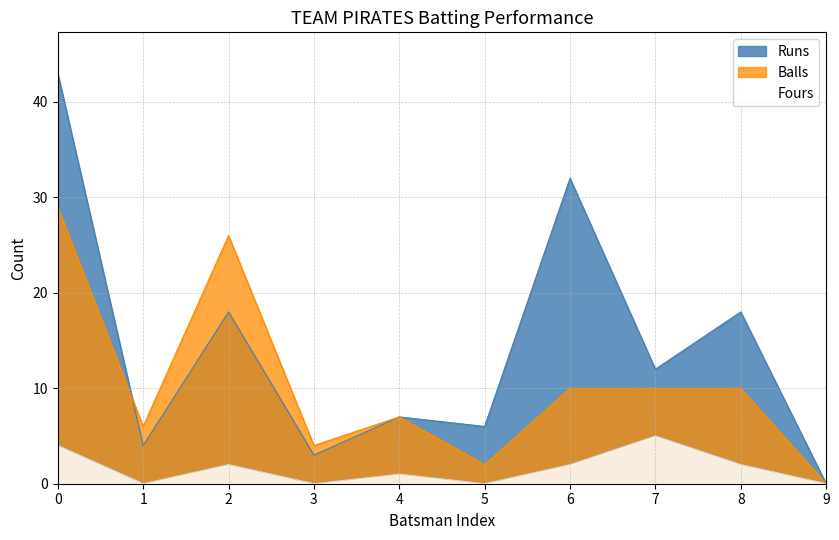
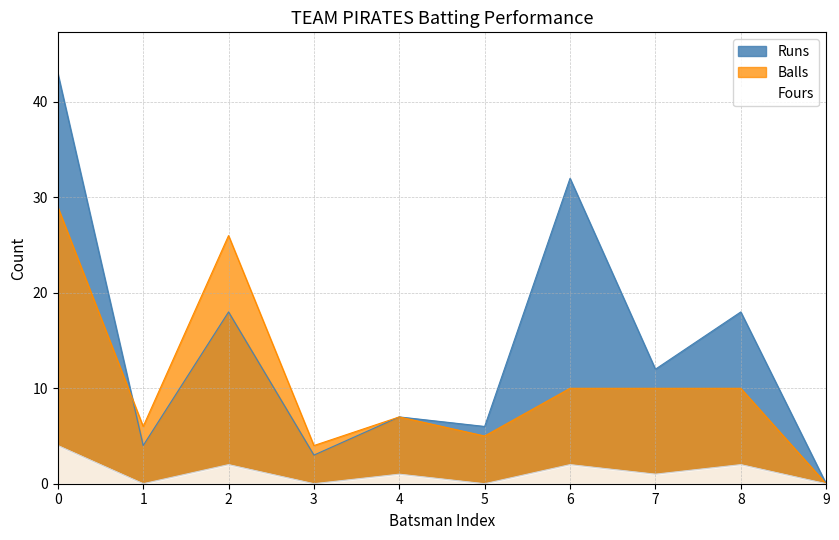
Balls, 5: 2 -> 5
Fours, 7: 5 -> 1
